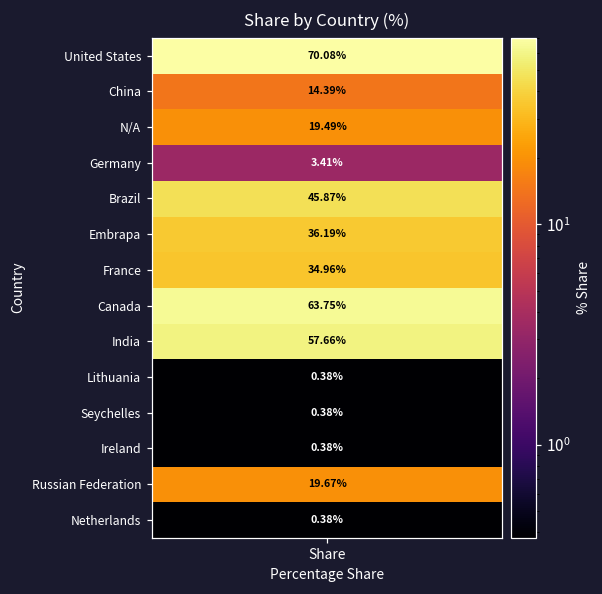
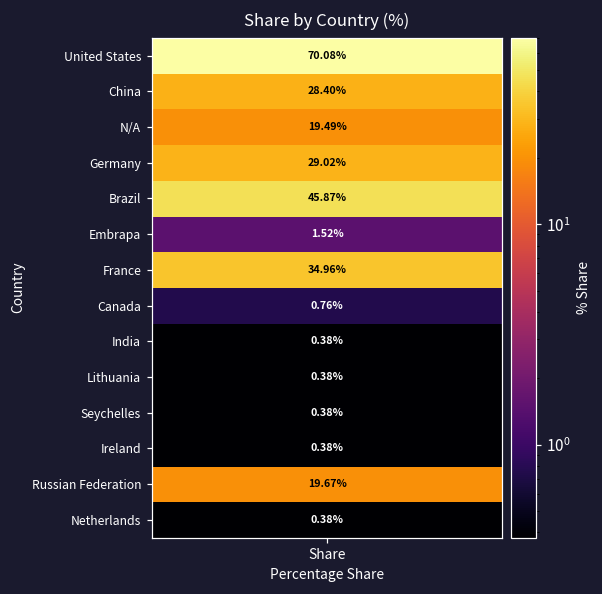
China, Share: 14.39% -> 28.40%
Germany, Share: 3.41% -> 29.02%
Embrapa, Share: 36.19% -> 1.52%
Canada, Share: 63.75% -> 0.76%
India, Share: 57.66% -> 0.38%
